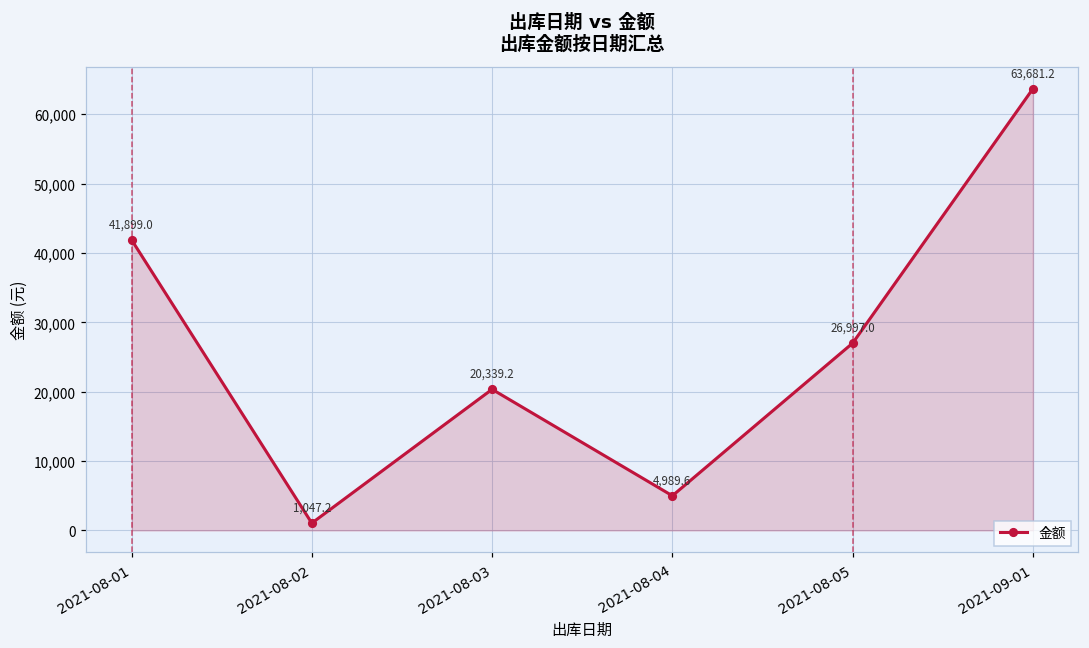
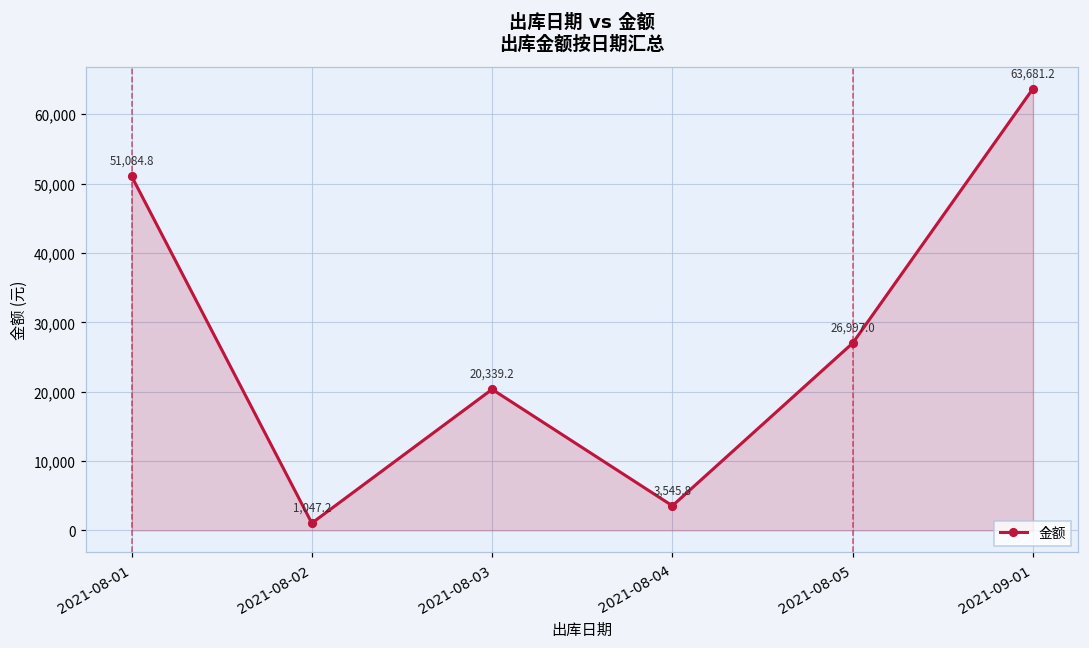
2021-08-01: 41,899.0 -> 51,084.8
2021-08-04: 4,989.6 -> 3,545.8
